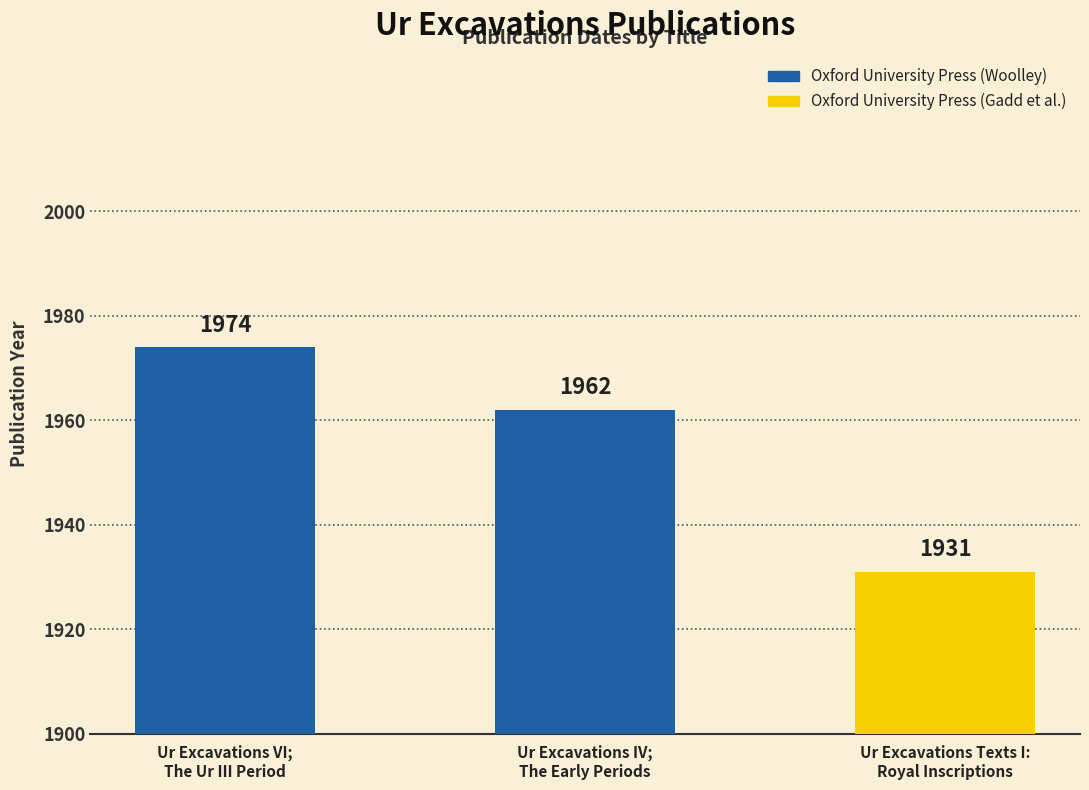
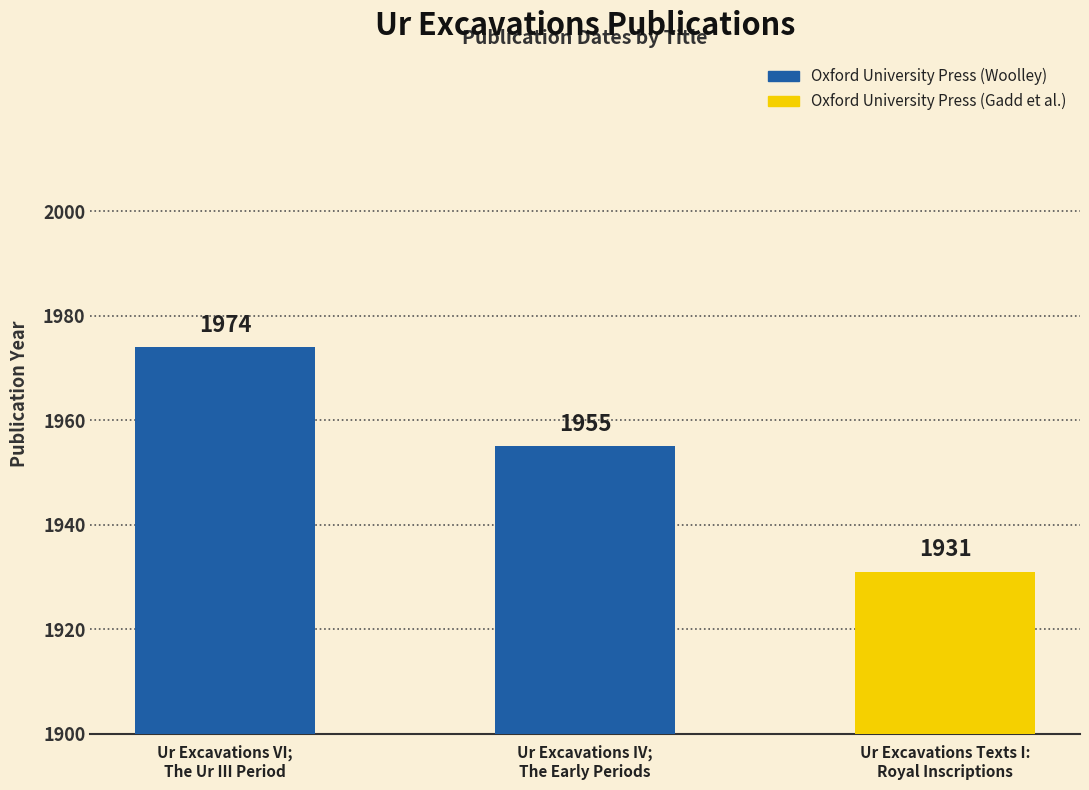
Ur Excavations IV; The Early Periods: 1962 -> 1955
